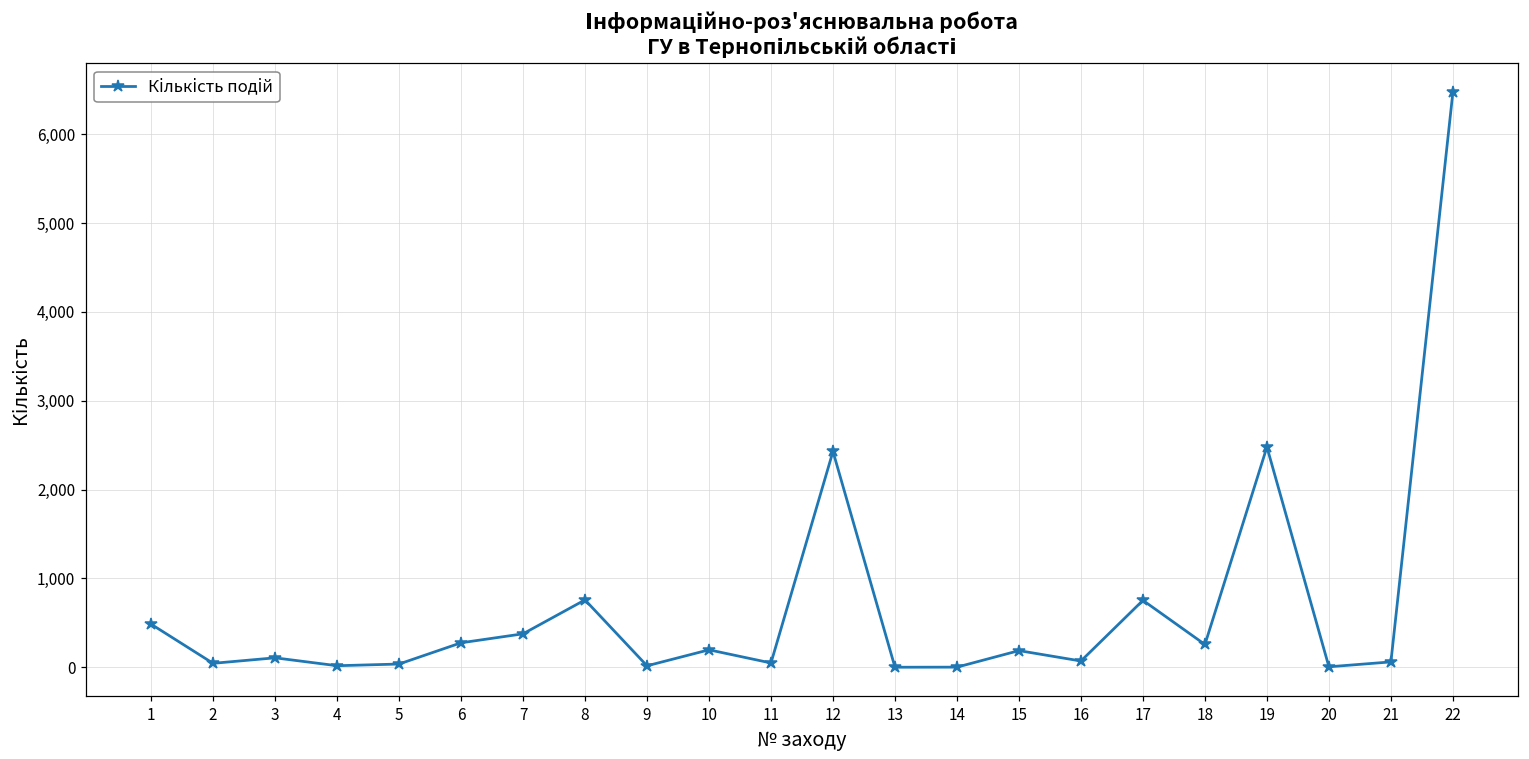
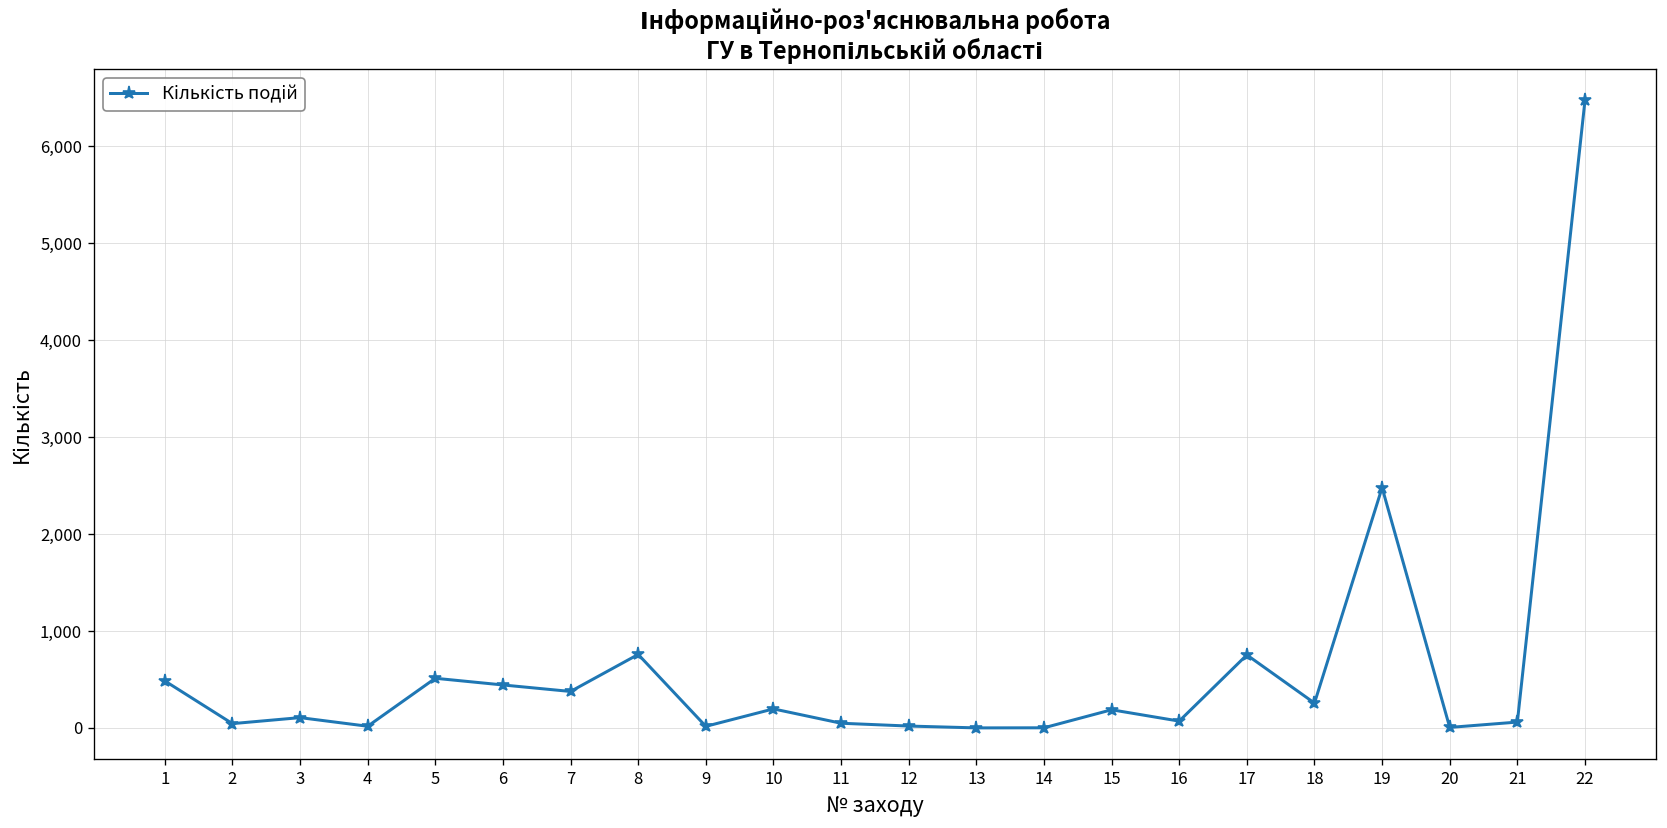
5: 0 -> 500
6: 300 -> 400
12: 2,400 -> 0
